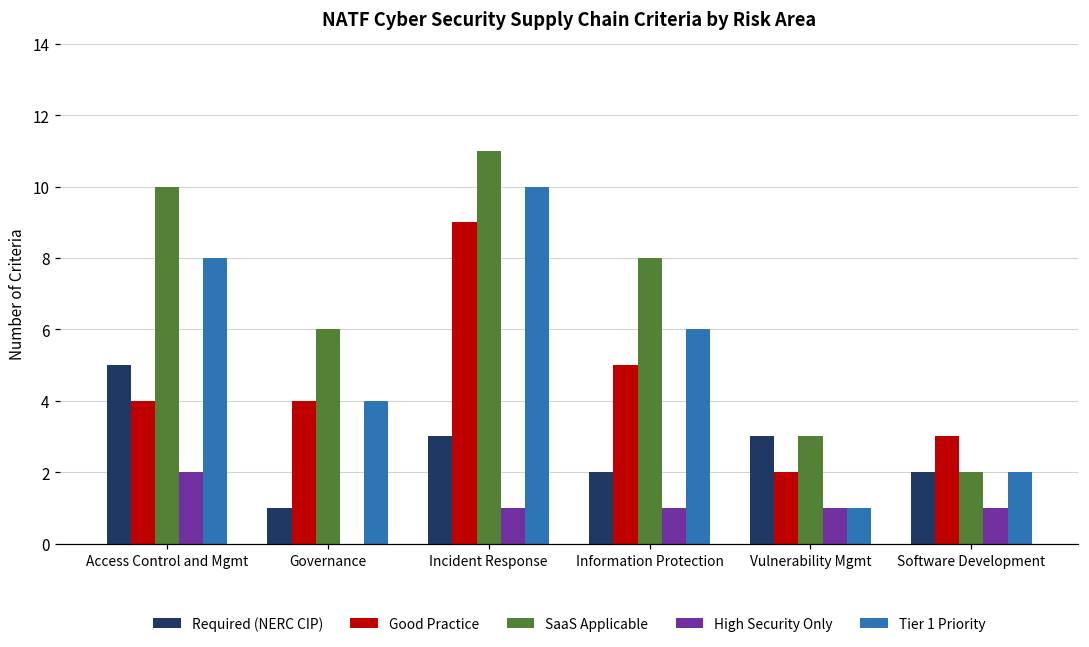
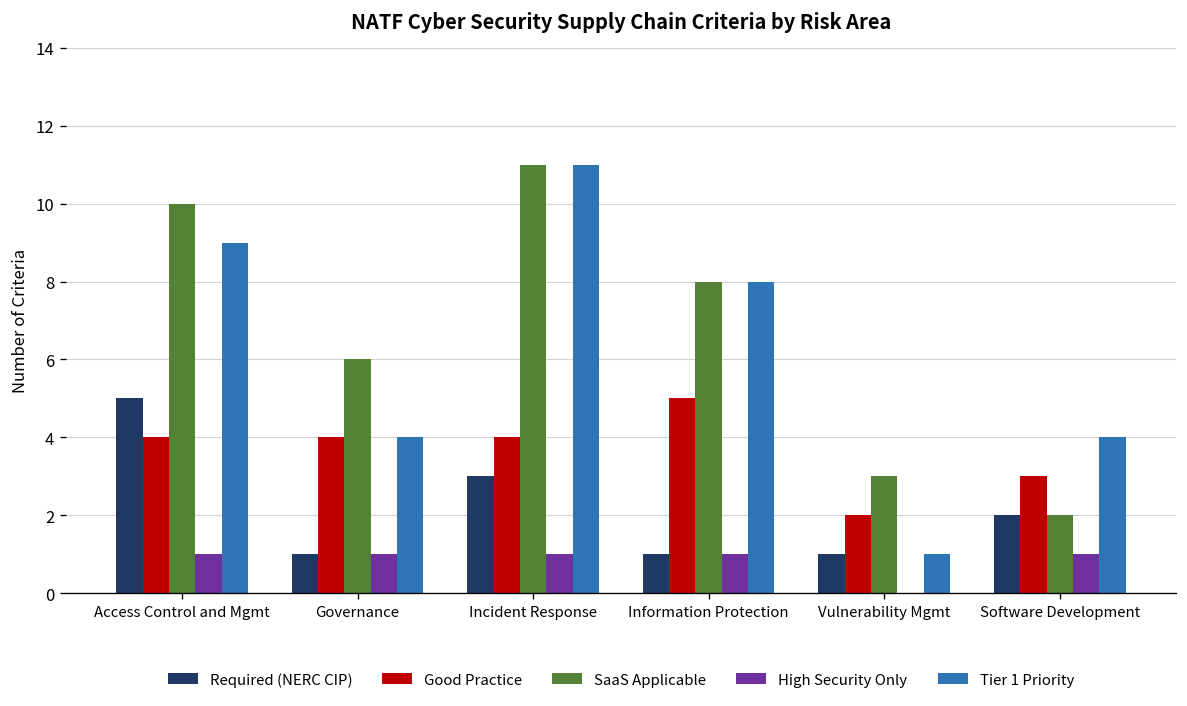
High Security Only, Access Control and Mgmt: 2 -> 1
Tier 1 Priority, Access Control and Mgmt: 8 -> 9
High Security Only, Governance: 0 -> 1
Good Practice, Incident Response: 9 -> 4
Tier 1 Priority, Incident Response: 10 -> 11
Required (NERC CIP), Information Protection: 2 -> 1
Tier 1 Priority, Information Protection: 6 -> 8
Required (NERC CIP), Vulnerability Mgmt: 3 -> 1
High Security Only, Vulnerability Mgmt: 1 -> 0
Tier 1 Priority, Software Development: 2 -> 4
